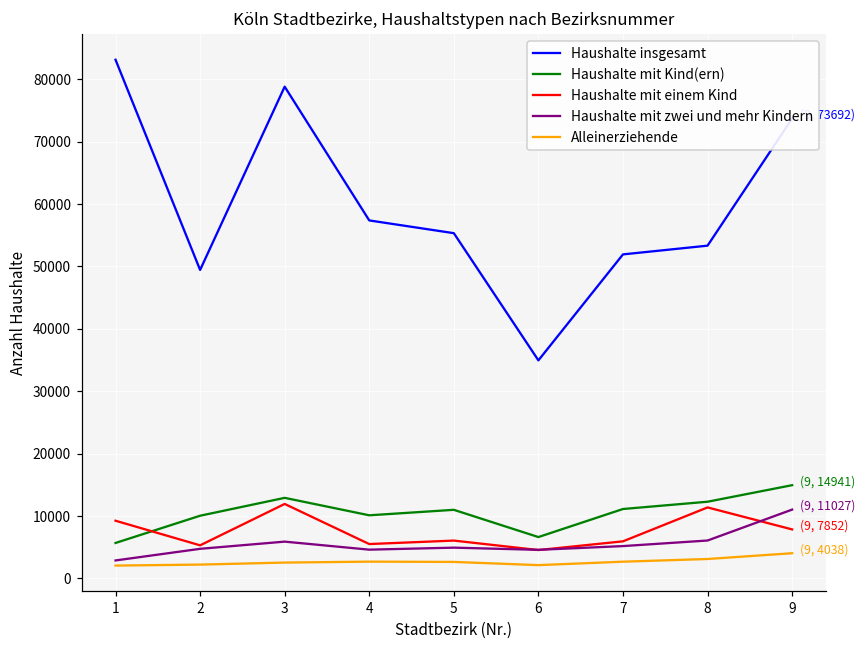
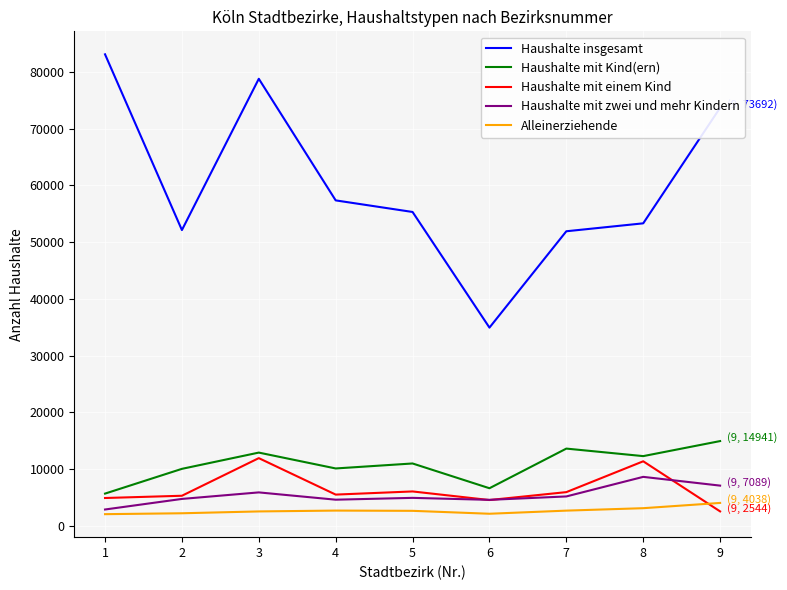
Haushalte mit einem Kind, 1: 9000 -> 5000
Haushalte insgesamt, 2: 49000 -> 52000
Haushalte mit Kind(ern), 7: 11000 -> 14000
Haushalte mit zwei und mehr Kindern, 8: 6000 -> 9000
Haushalte mit einem Kind, 9: 7852 -> 2544
Haushalte mit zwei und mehr Kindern, 9: 11027 -> 7089
